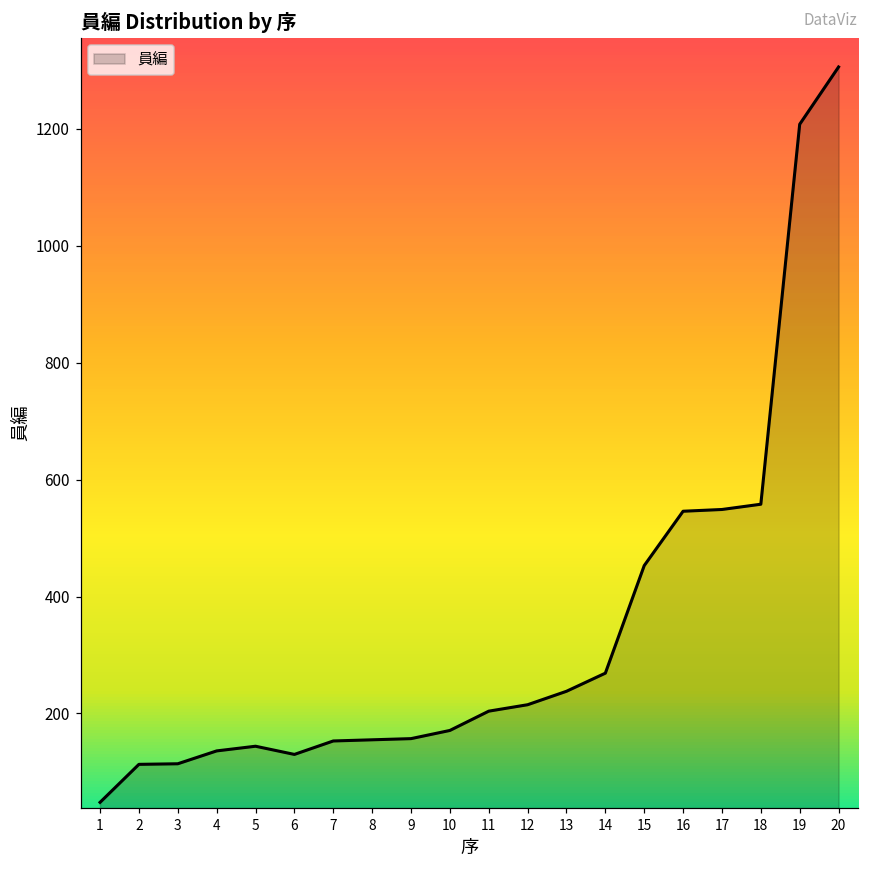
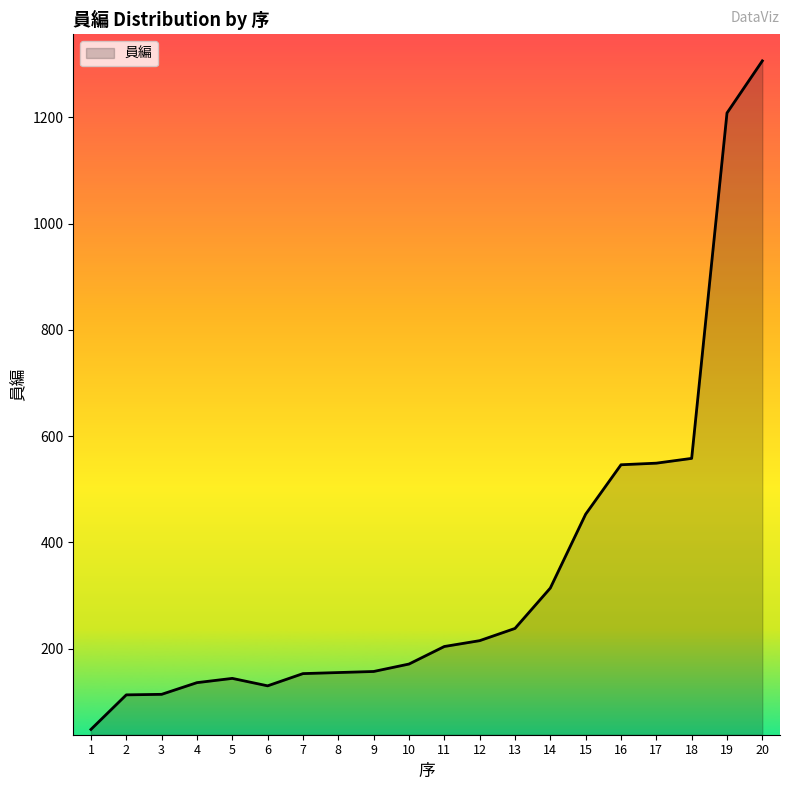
14: 270 -> 310
